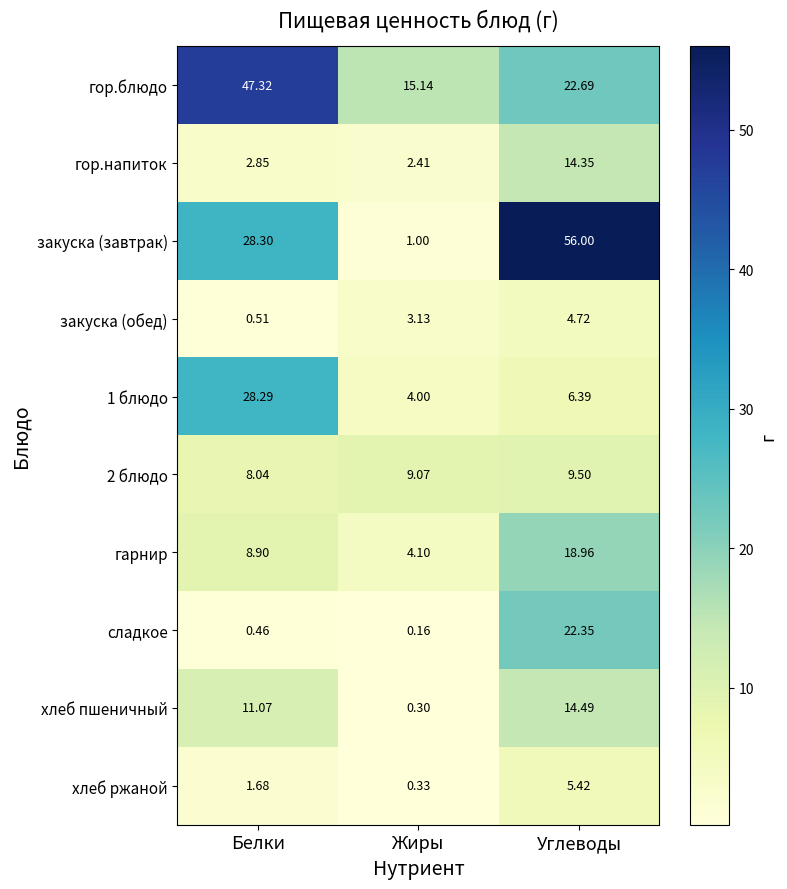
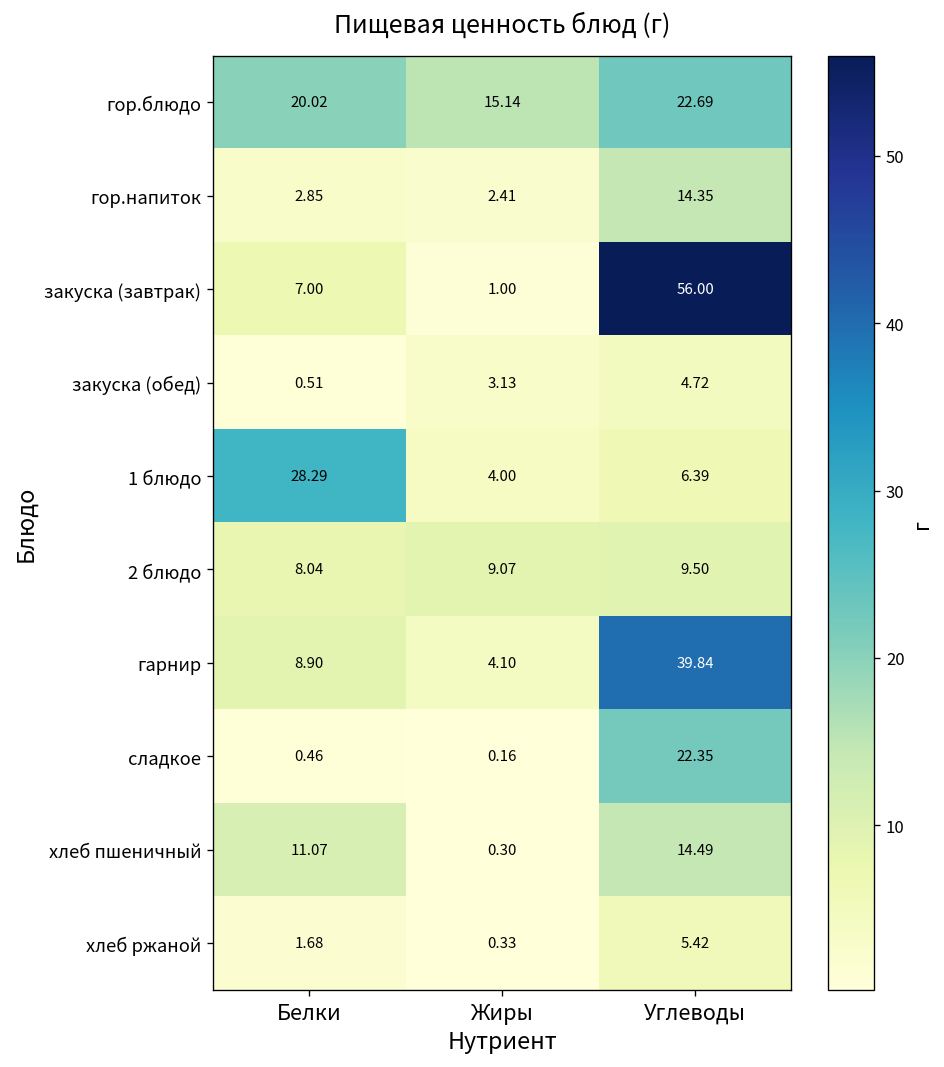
гор.блюдо, Белки: 47.32 -> 20.02
закуска (завтрак), Белки: 28.30 -> 7.00
гарнир, Углеводы: 18.96 -> 39.84
